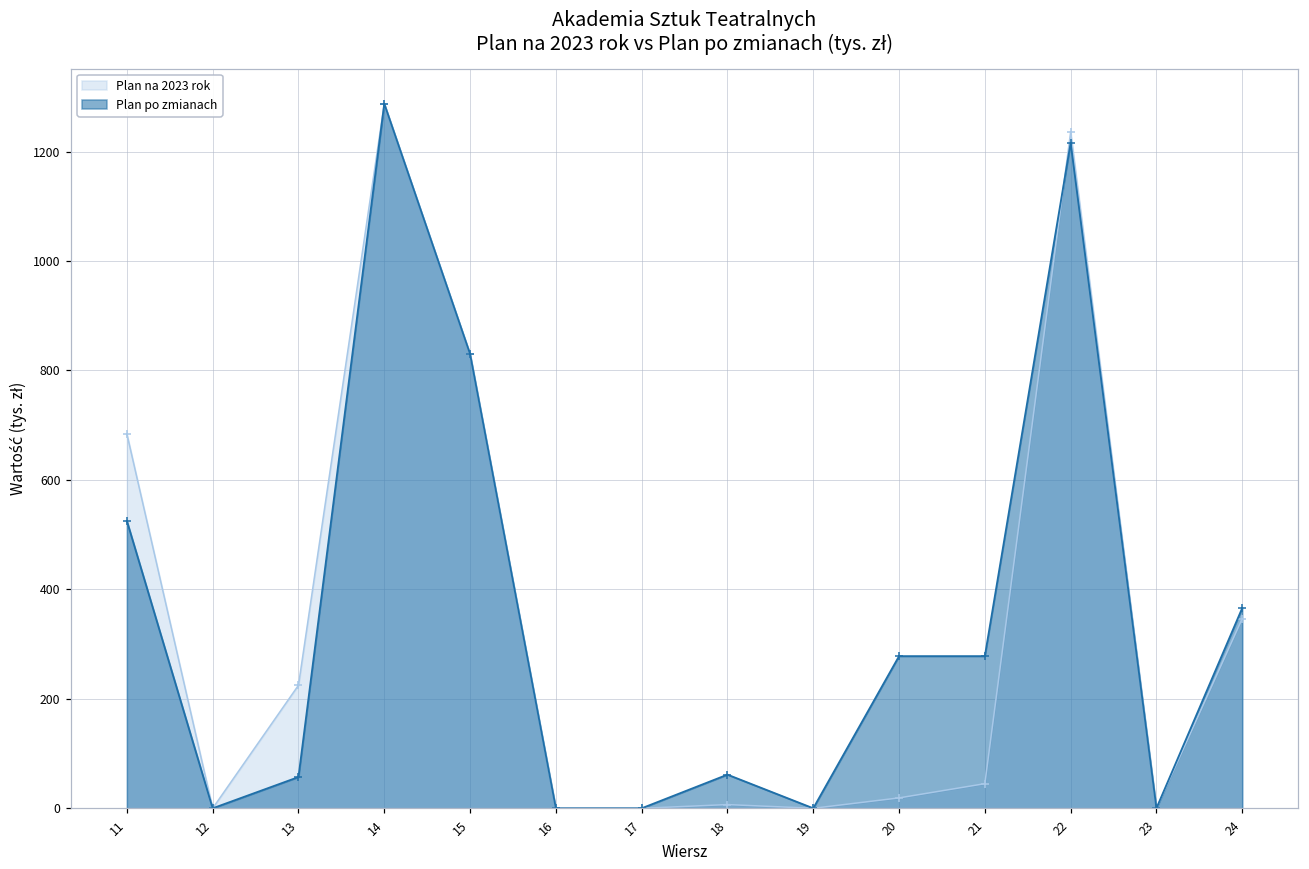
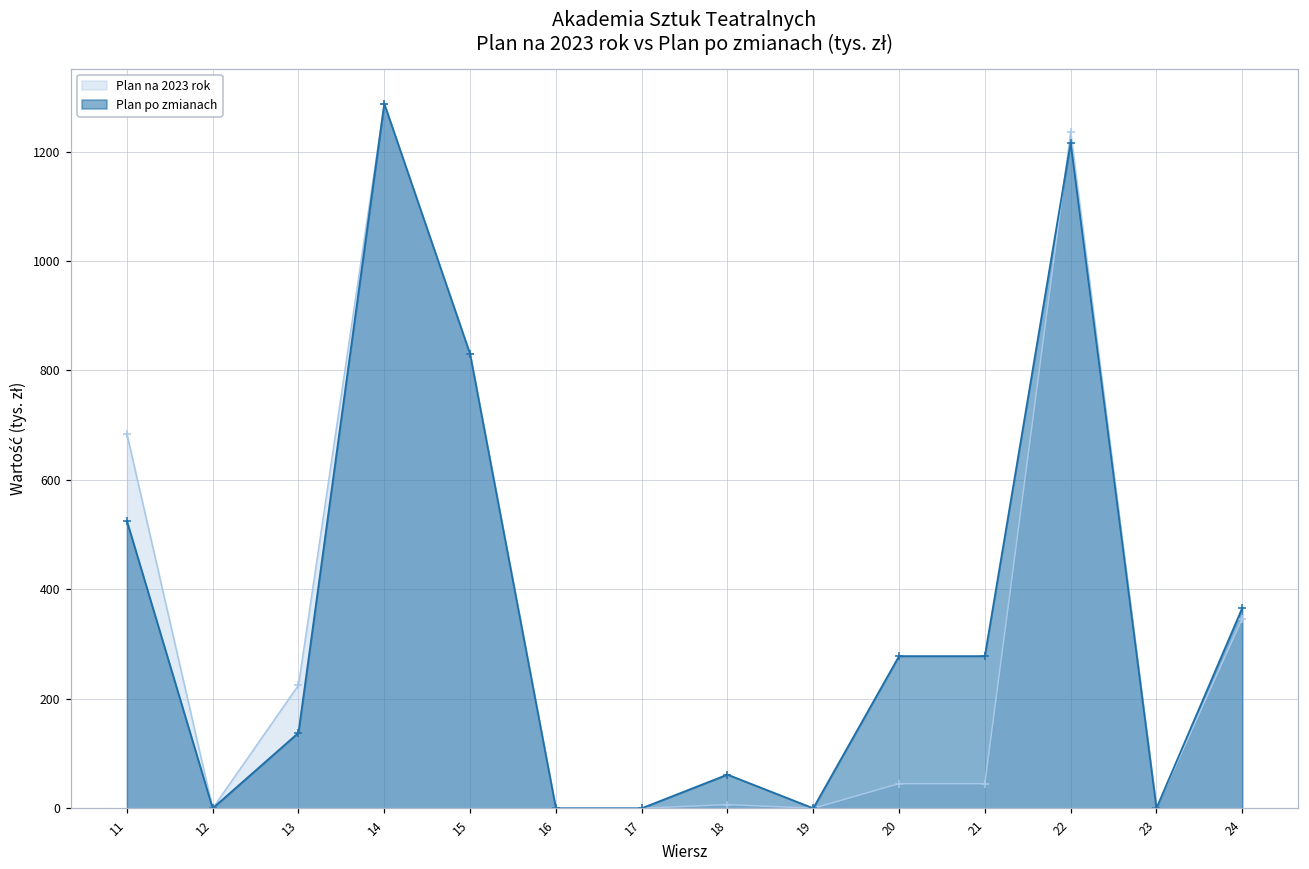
Plan po zmianach, 13: 60 -> 140
Plan na 2023 rok, 20: 20 -> 50
